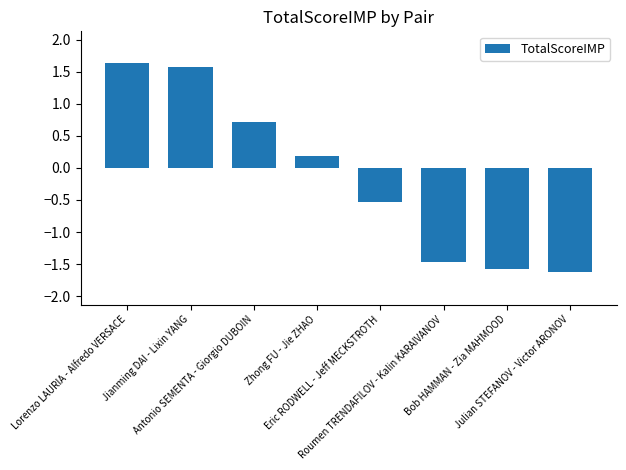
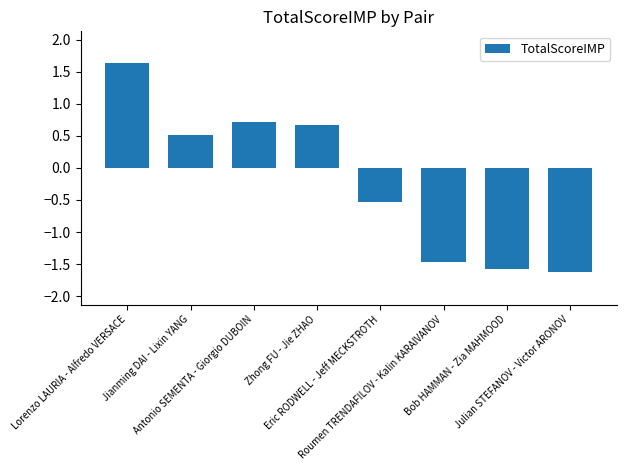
Jianming DAI - Lixin YANG: 1.6 -> 0.5
Zhong FU - Jie ZHAO: 0.2 -> 0.7
